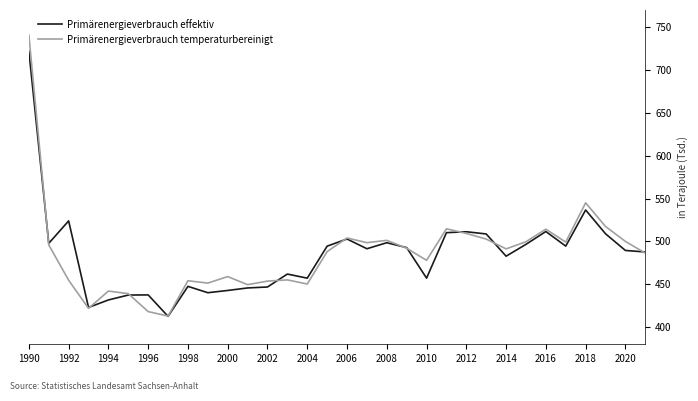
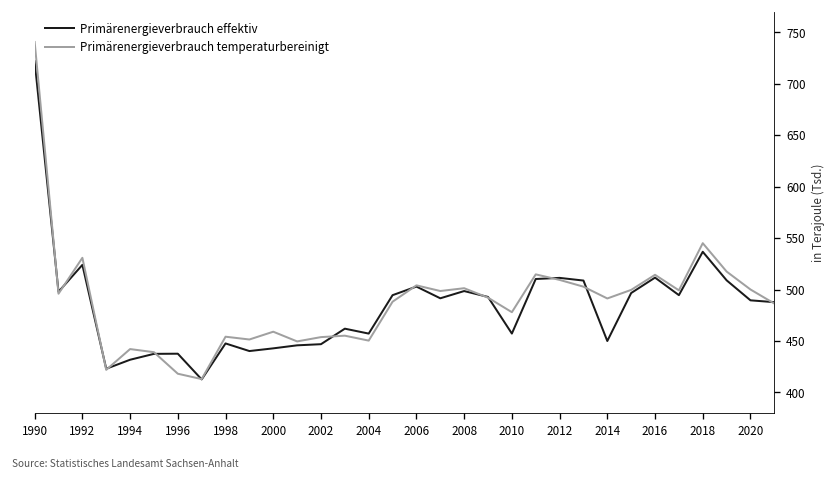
Primärenergieverbrauch temperaturbereinigt, 1992: 450 -> 530
Primärenergieverbrauch effektiv, 2014: 480 -> 450
